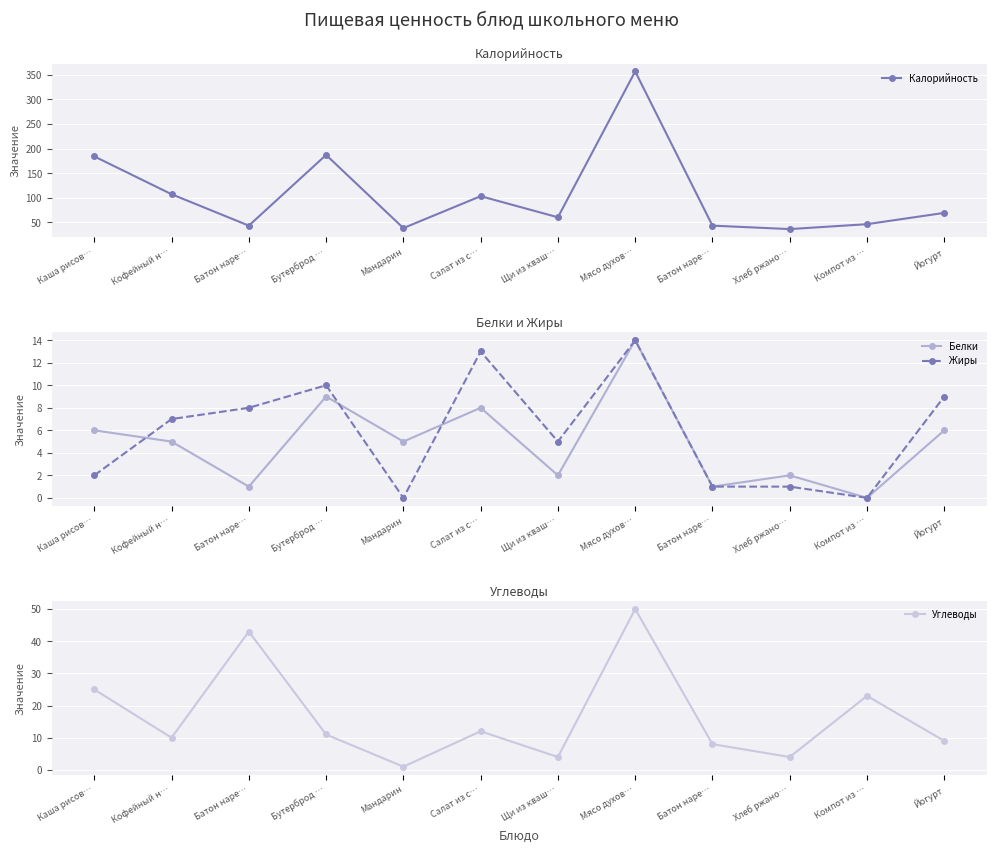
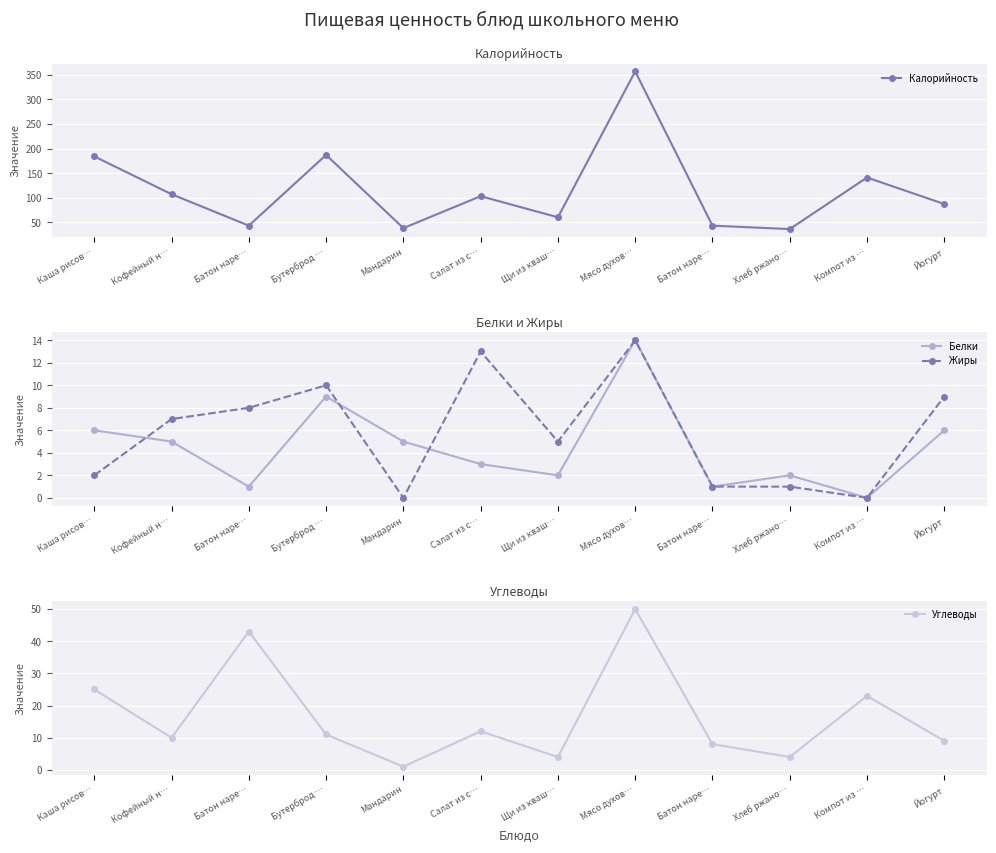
Калорийность, Компот из …: 50 -> 140
Калорийность, Йогурт: 70 -> 90
Белки и Жиры, Белки, Салат из с…: 8 -> 3
